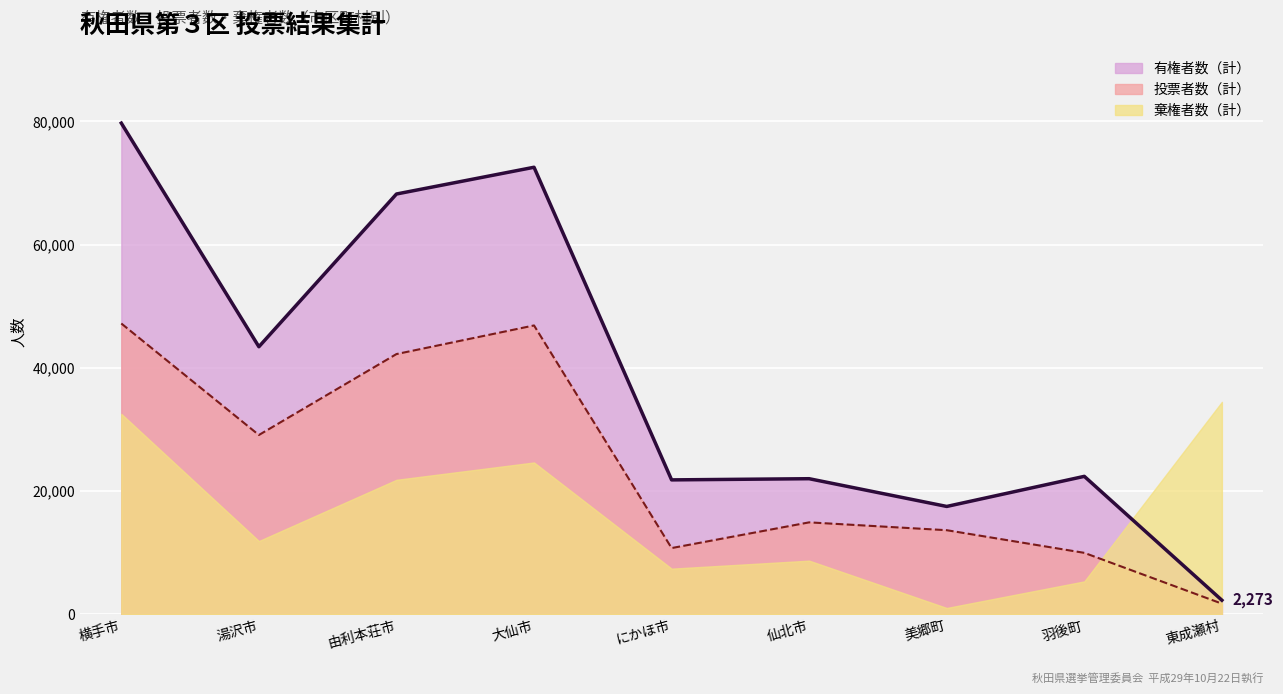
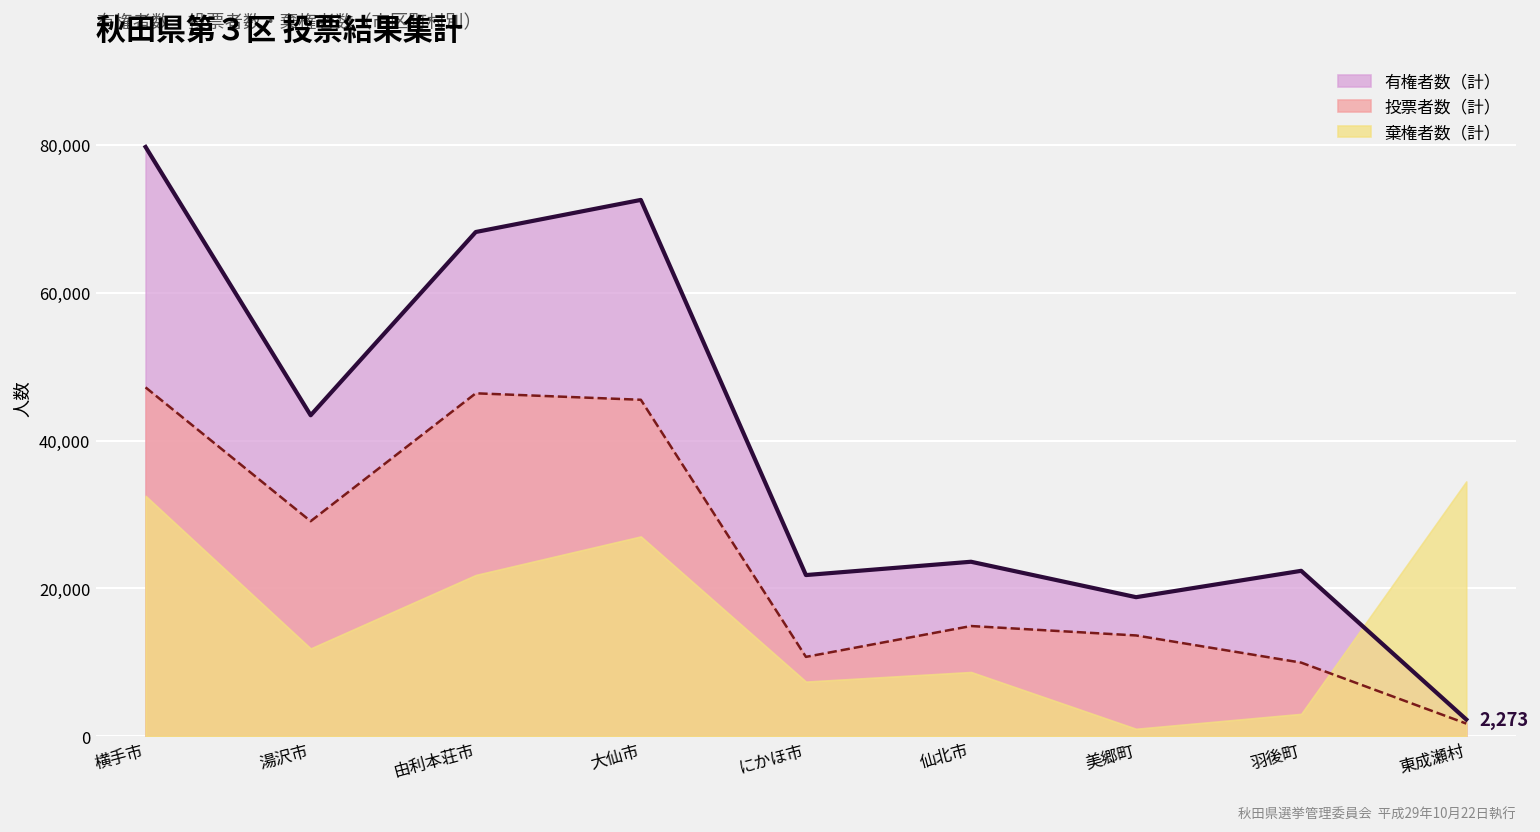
投票者数（計）, 由利本荘市: 42,000 -> 46,000
投票者数（計）, 大仙市: 47,000 -> 46,000
棄権者数（計）, 大仙市: 25,000 -> 27,000
有権者数（計）, 仙北市: 22,000 -> 24,000
有権者数（計）, 美郷町: 17,000 -> 19,000
棄権者数（計）, 羽後町: 5,000 -> 3,000
